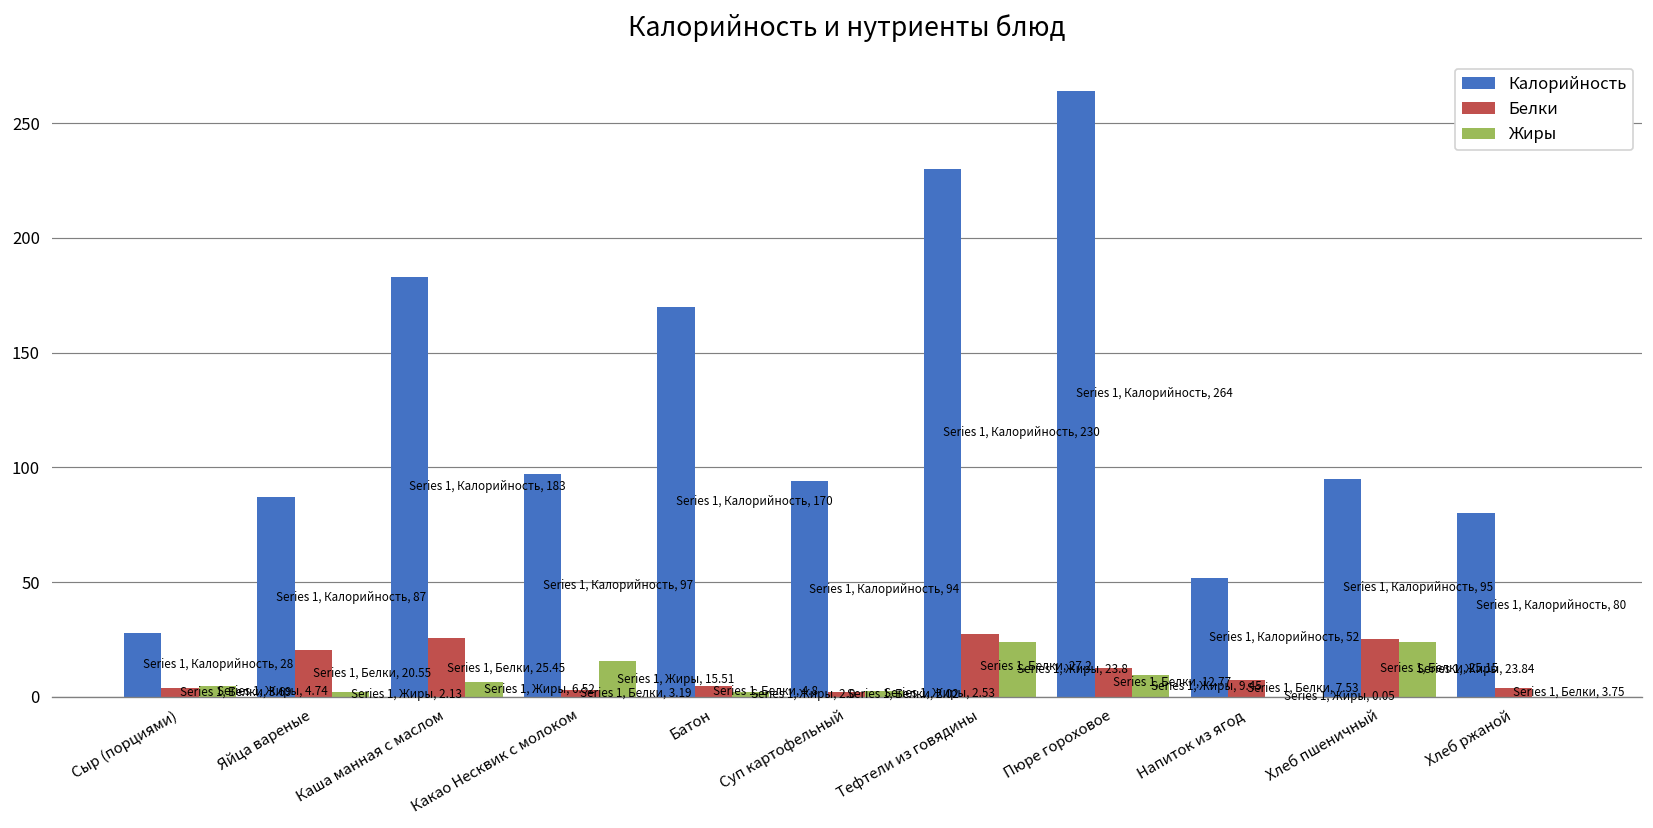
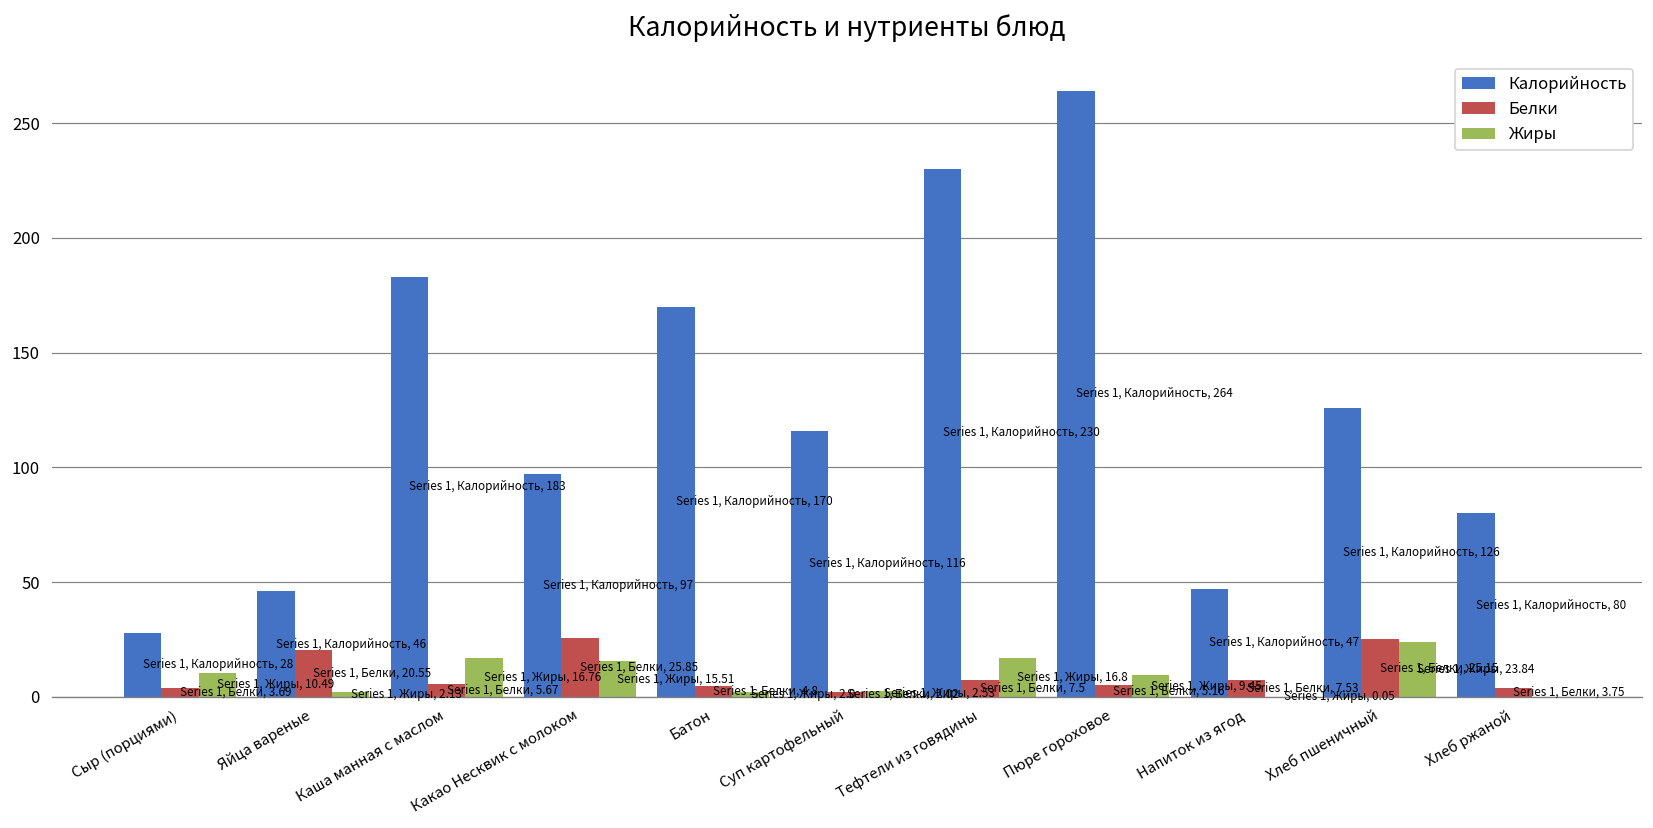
Жиры, Сыр (порциями): 4.74 -> 10.49
Калорийность, Яйца вареные: 87 -> 46
Белки, Каша манная с маслом: 25.45 -> 5.67
Жиры, Каша манная с маслом: 6.52 -> 16.76
Белки, Какао Несквик с молоком: 3.19 -> 25.85
Калорийность, Суп картофельный: 94 -> 116
Белки, Тефтели из говядины: 27.2 -> 7.5
Жиры, Тефтели из говядины: 23.8 -> 16.8
Белки, Пюре гороховое: 12.77 -> 5.16
Калорийность, Напиток из ягод: 52 -> 47
Калорийность, Хлеб пшеничный: 95 -> 126
